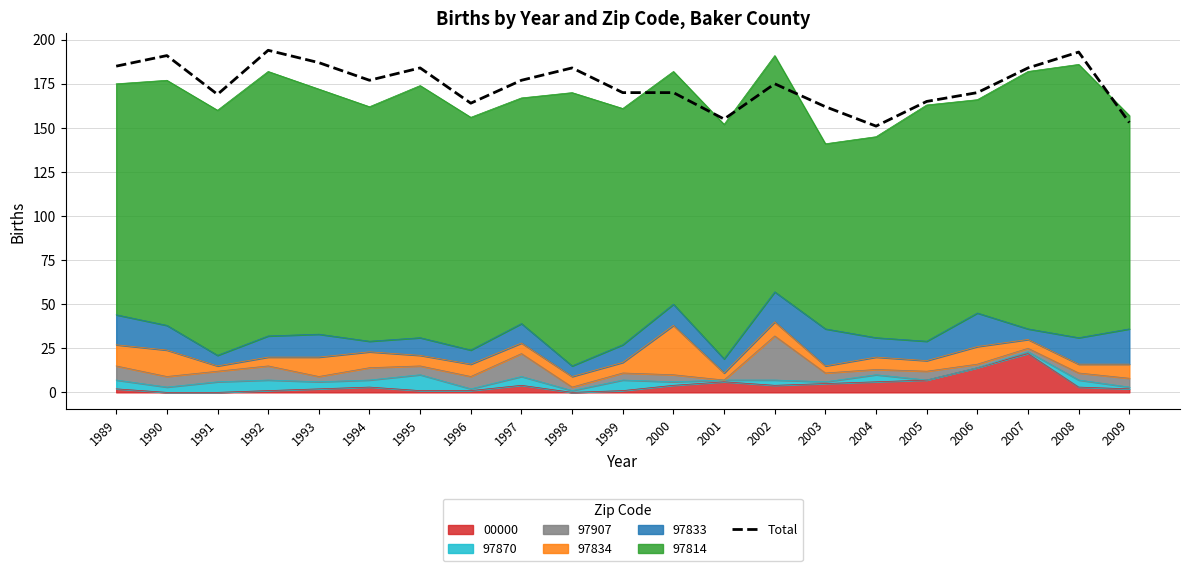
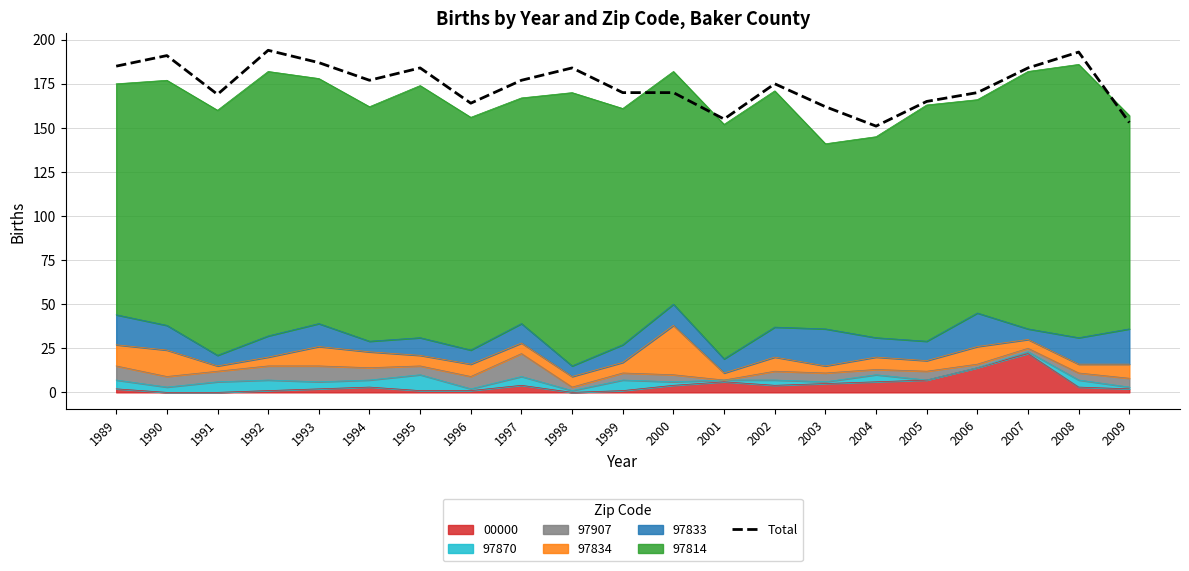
97907, 1993: 3 -> 9
97907, 2002: 25 -> 5
